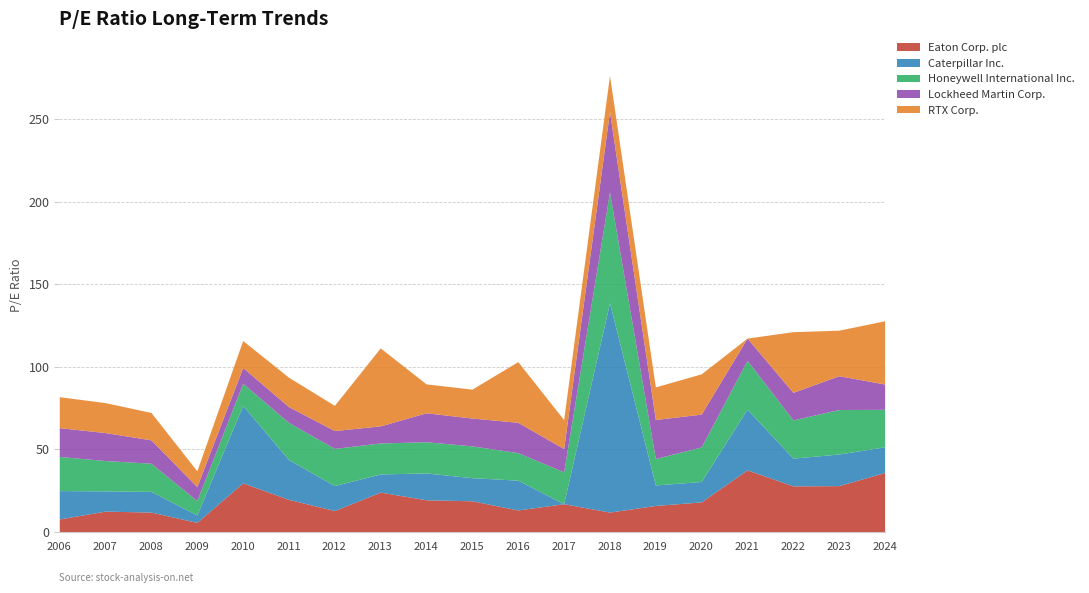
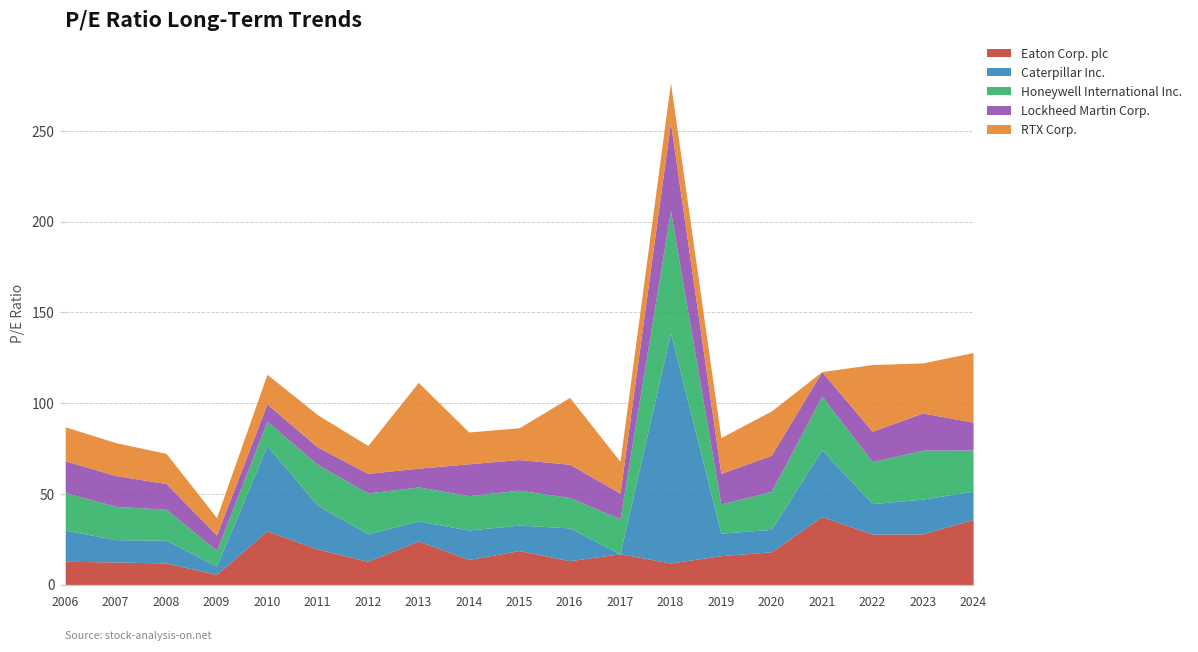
Eaton Corp. plc, 2006: 8 -> 13
Eaton Corp. plc, 2014: 19 -> 14
Lockheed Martin Corp., 2019: 24 -> 17
